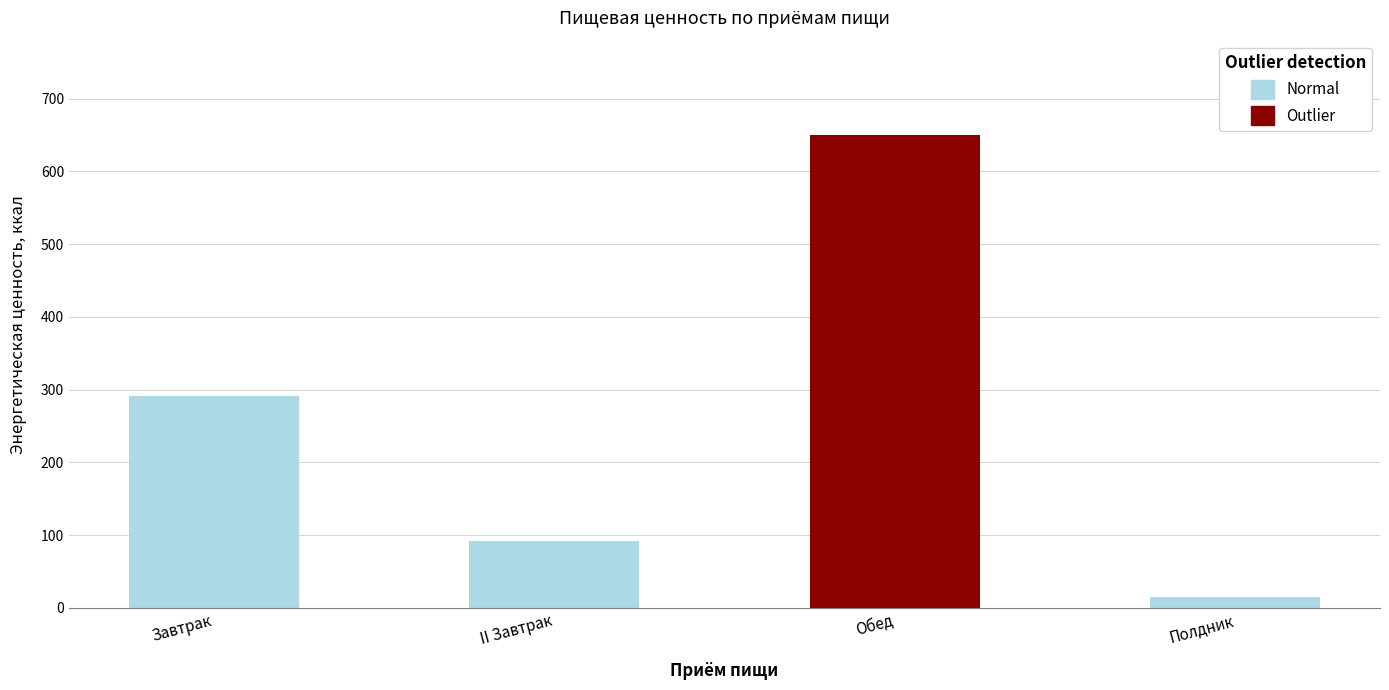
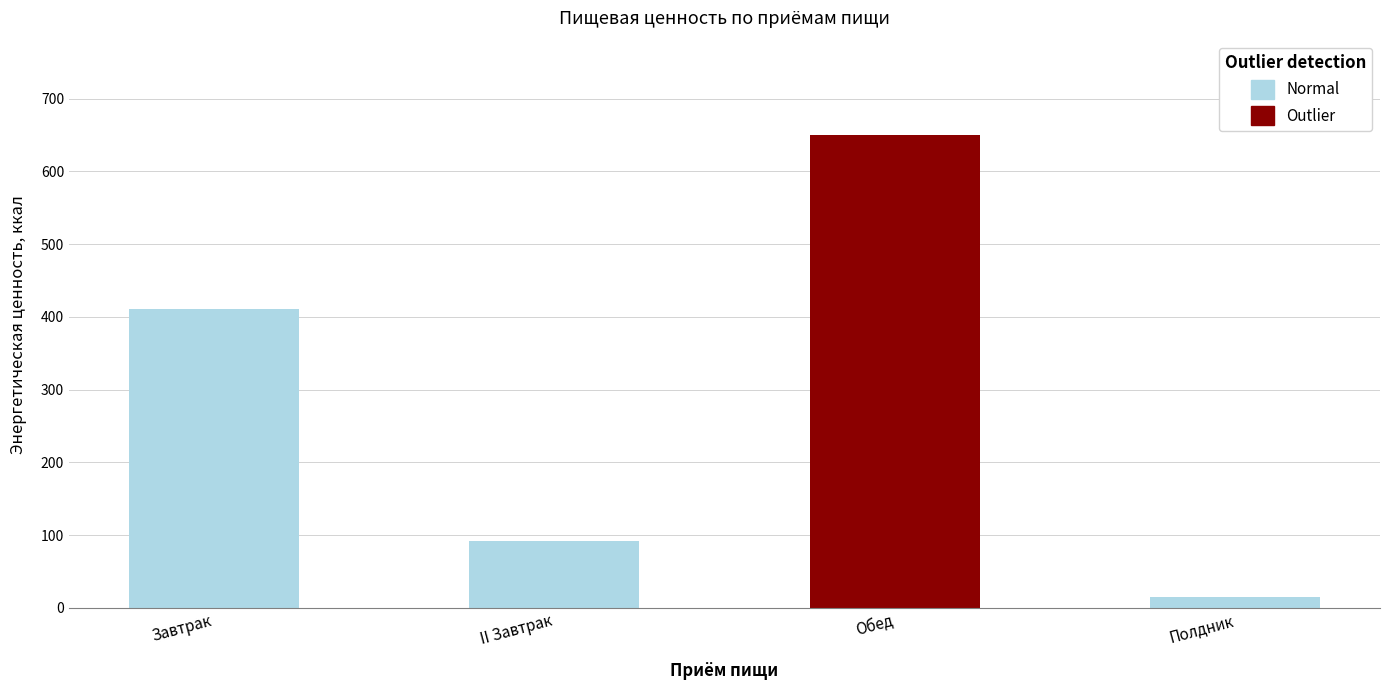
Завтрак: 290 -> 410
